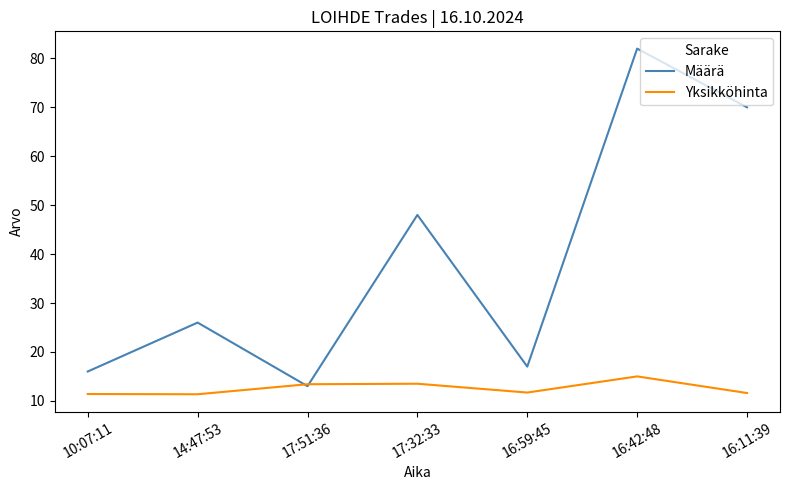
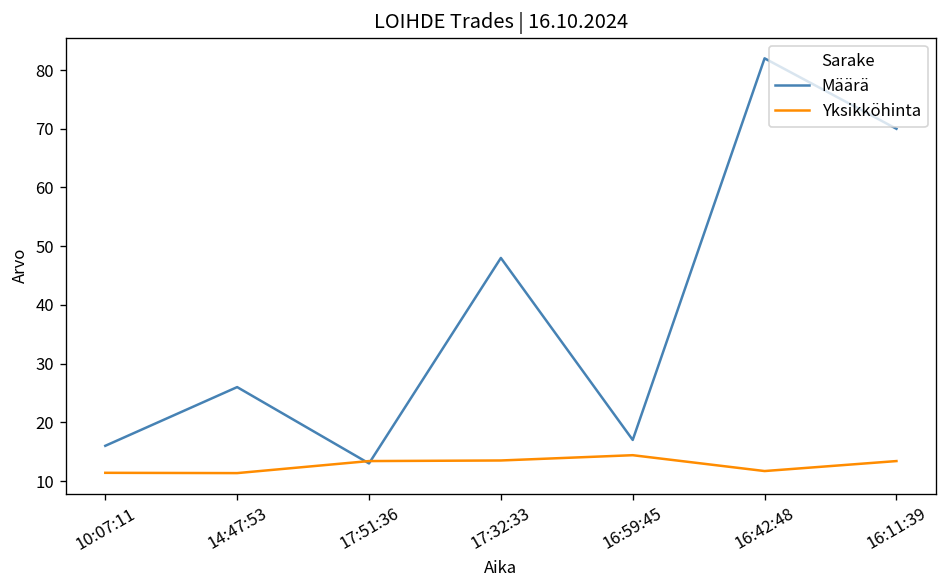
Yksikköhinta, 16:59:45: 12 -> 14
Yksikköhinta, 16:42:48: 15 -> 12
Yksikköhinta, 16:11:39: 12 -> 13
